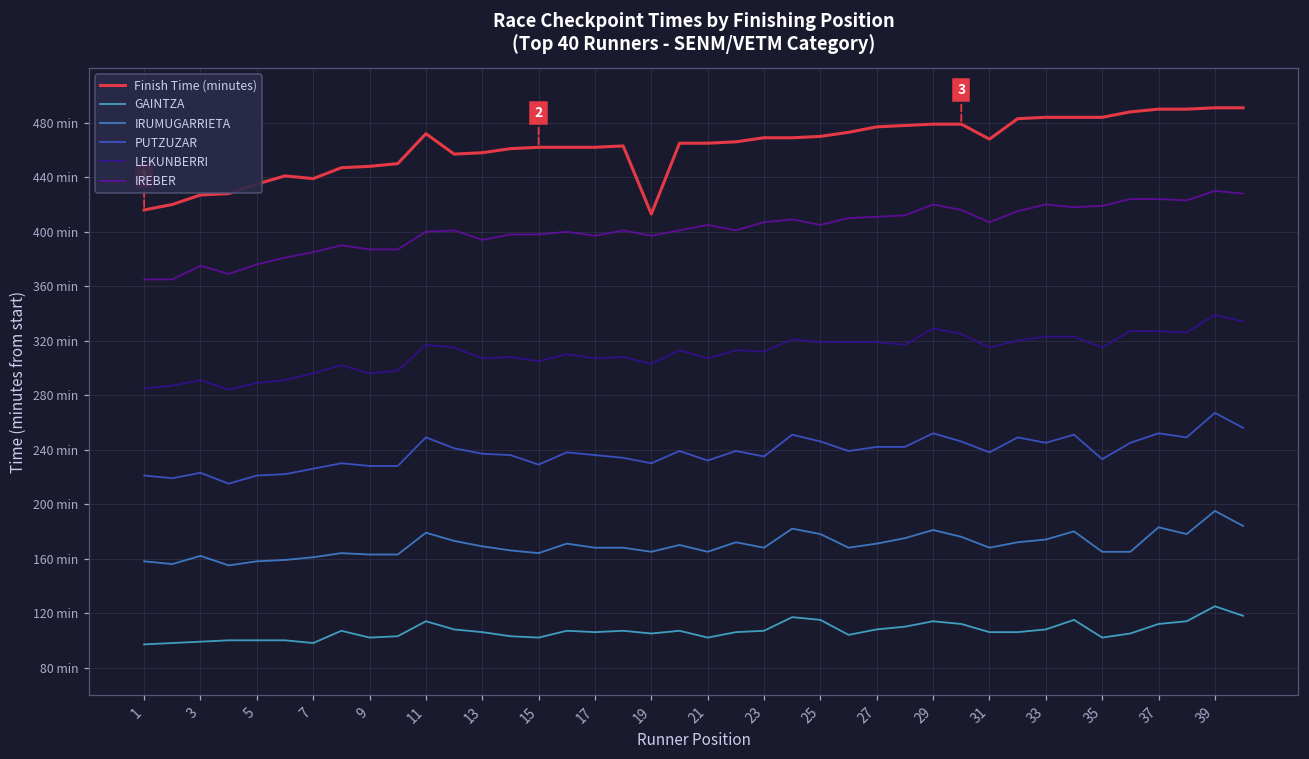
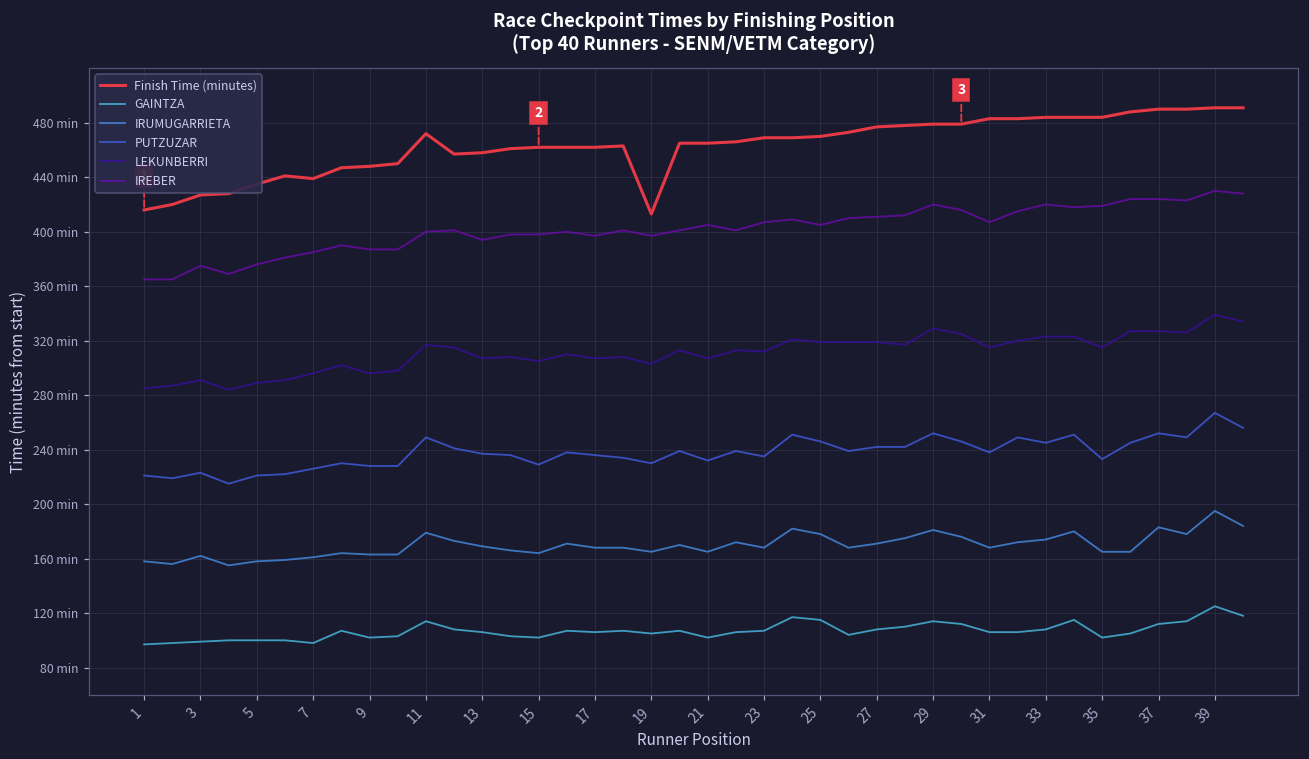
Finish Time (minutes), 31: 468 min -> 483 min
